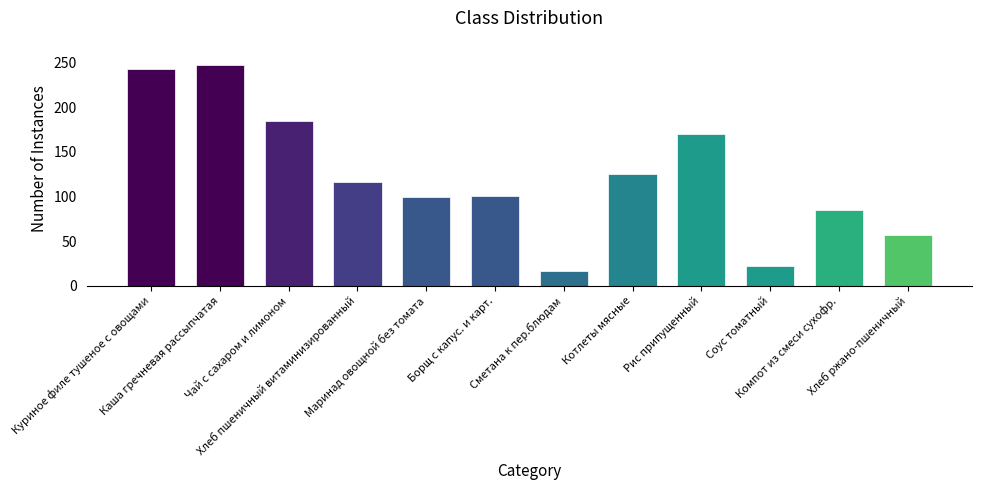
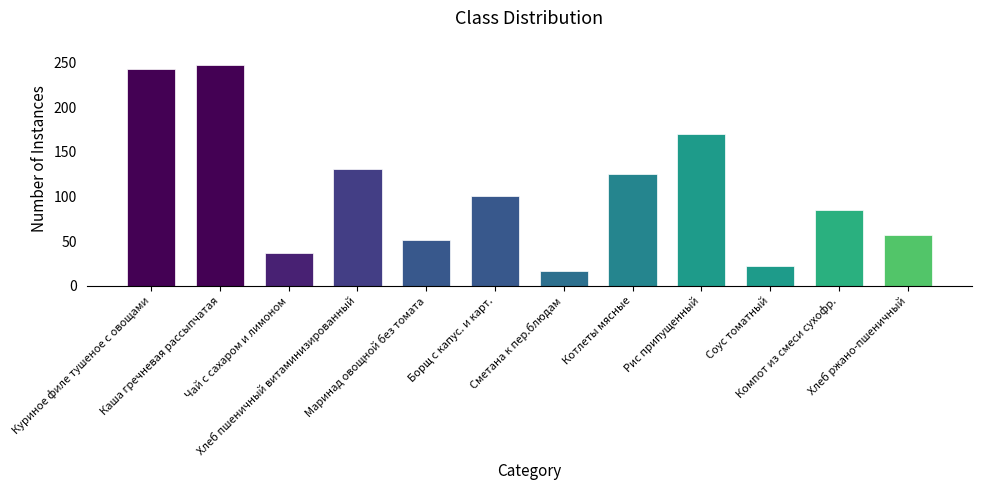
Чай с сахаром и лимоном: 190 -> 40
Хлеб пшеничный витаминизированный: 120 -> 130
Маринад овощной без томата: 100 -> 50
